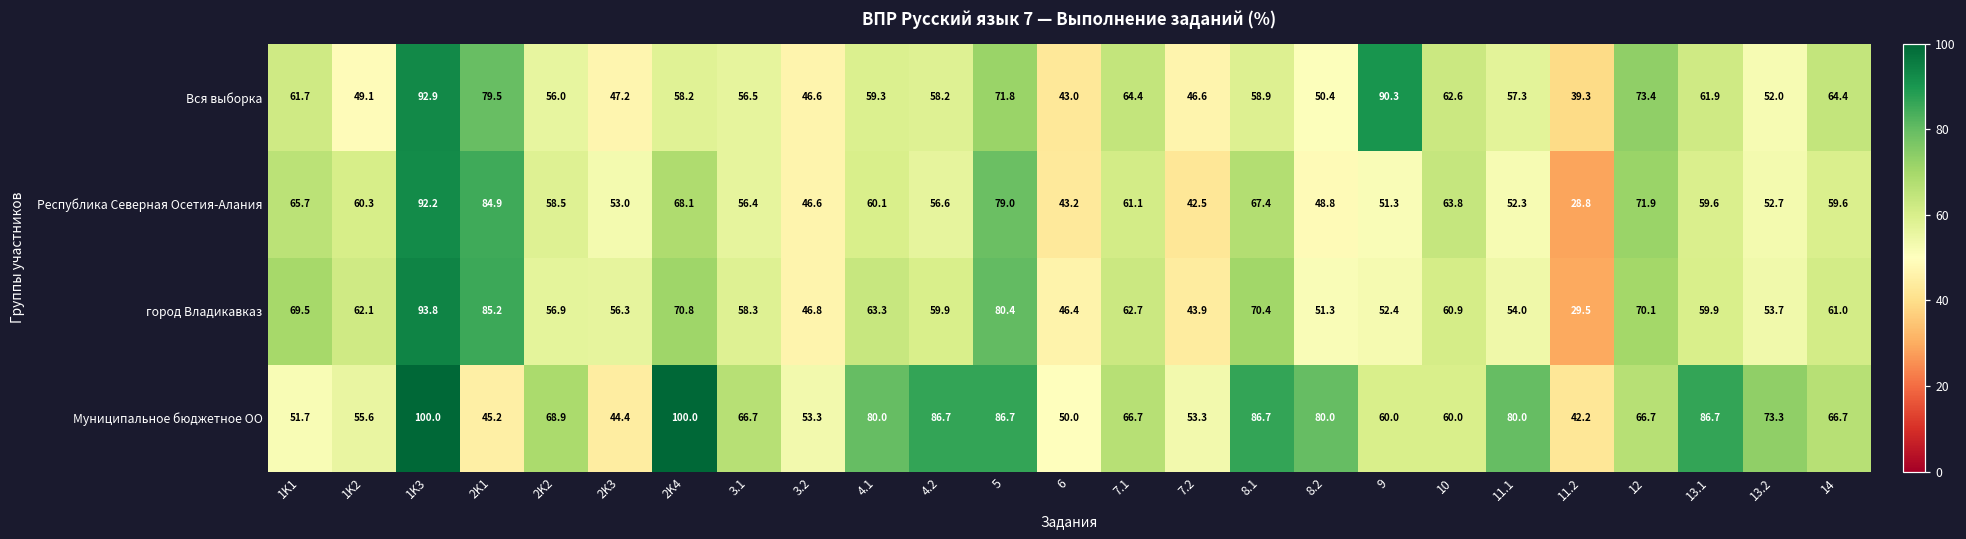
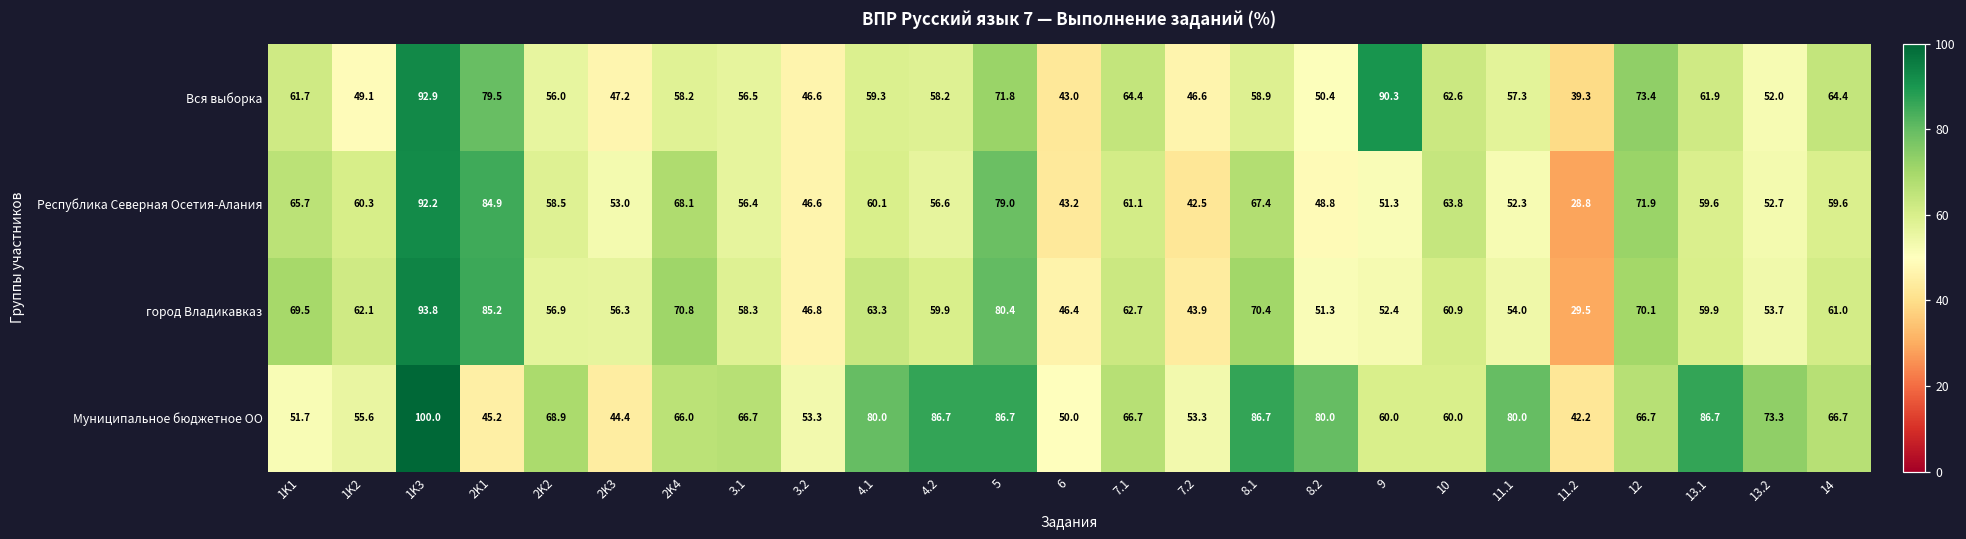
Муниципальное бюджетное ОО, 2K4: 100.0 -> 66.0
